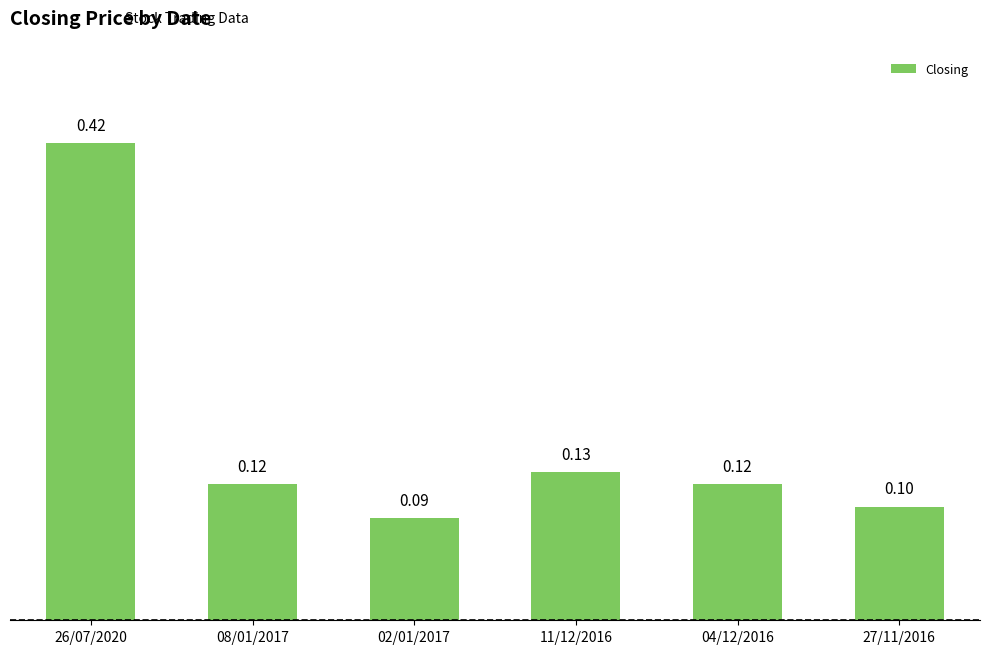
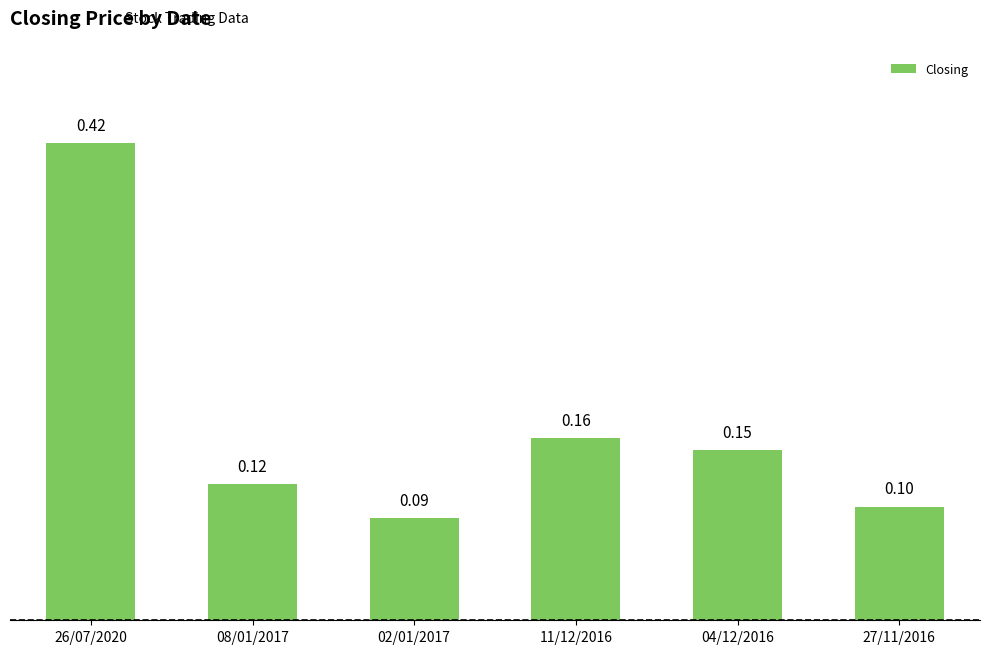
11/12/2016: 0.13 -> 0.16
04/12/2016: 0.12 -> 0.15
